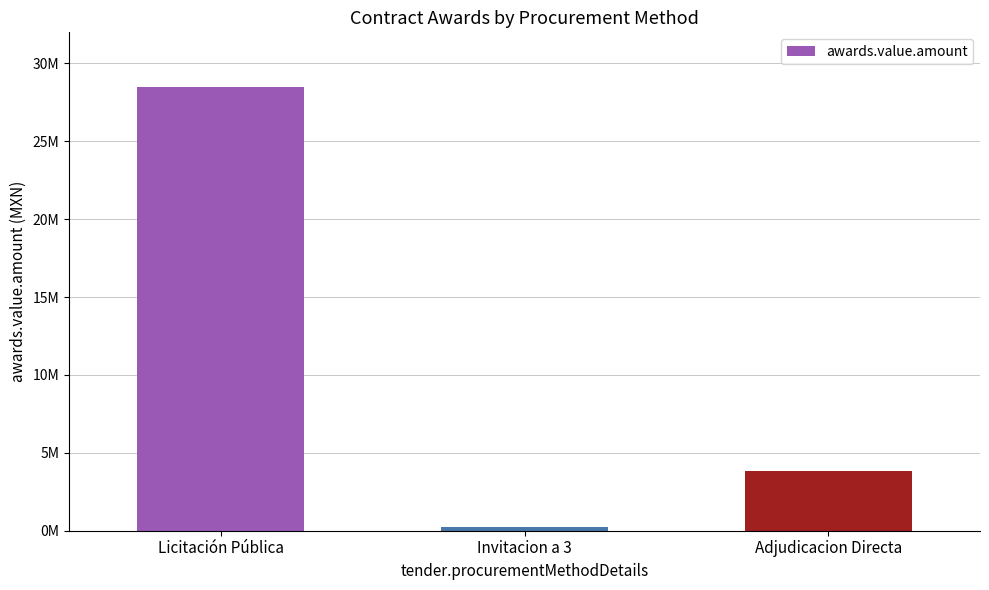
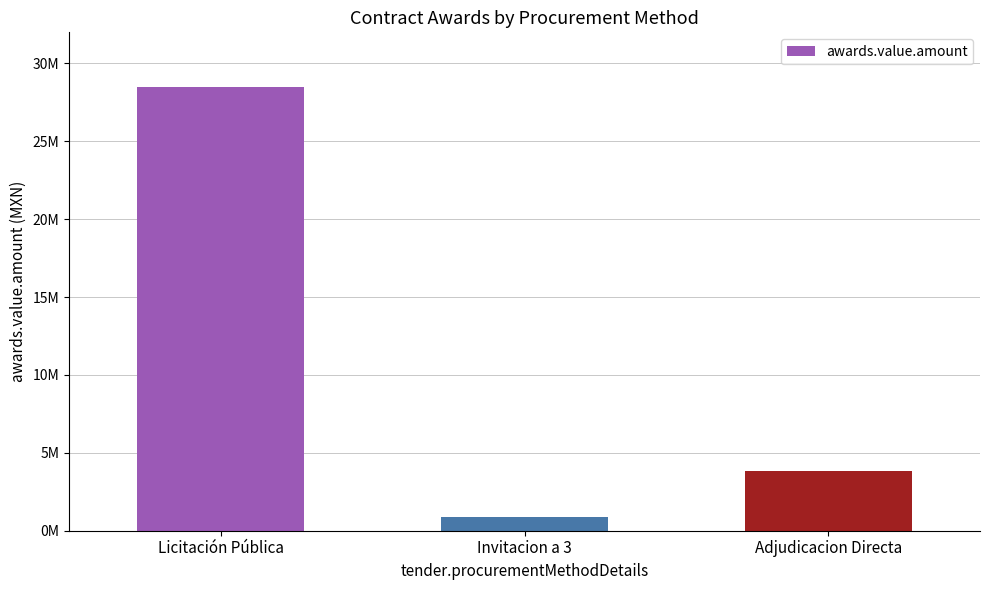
Invitacion a 3: 200000 -> 900000
